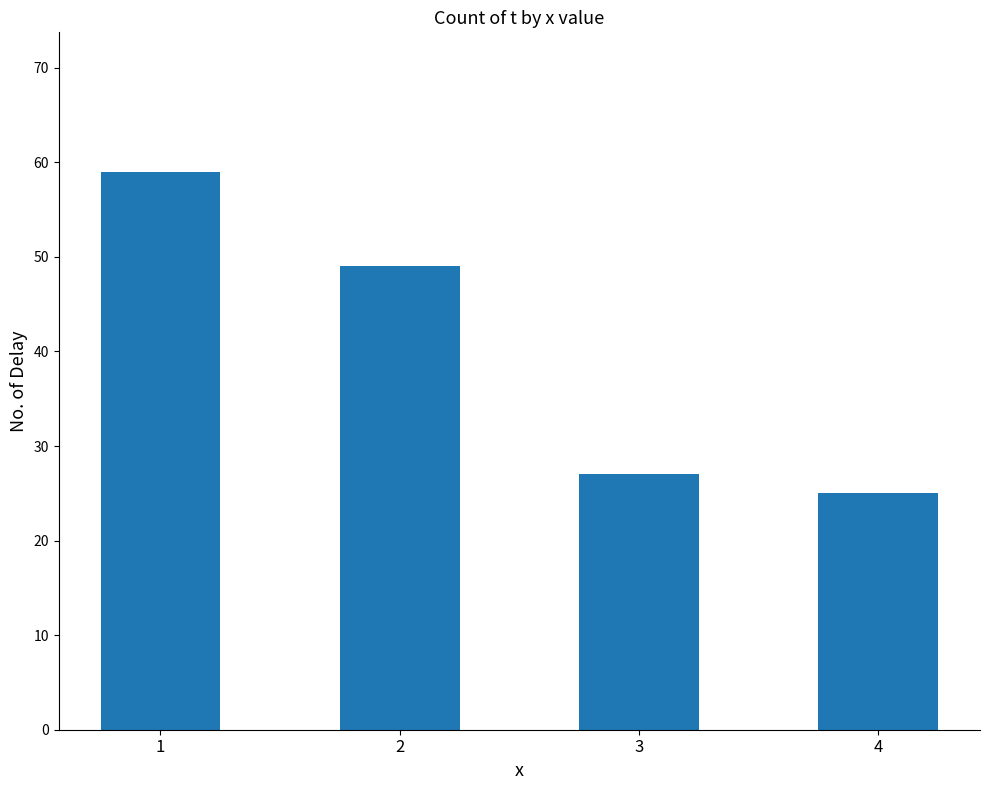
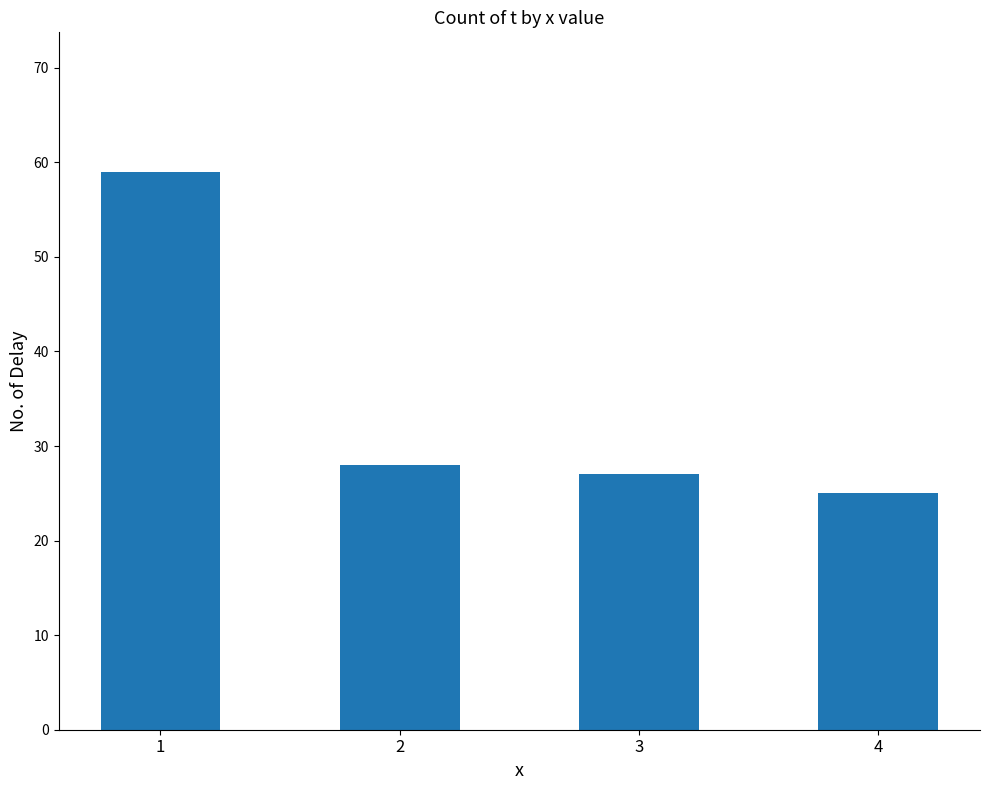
2: 49 -> 28
